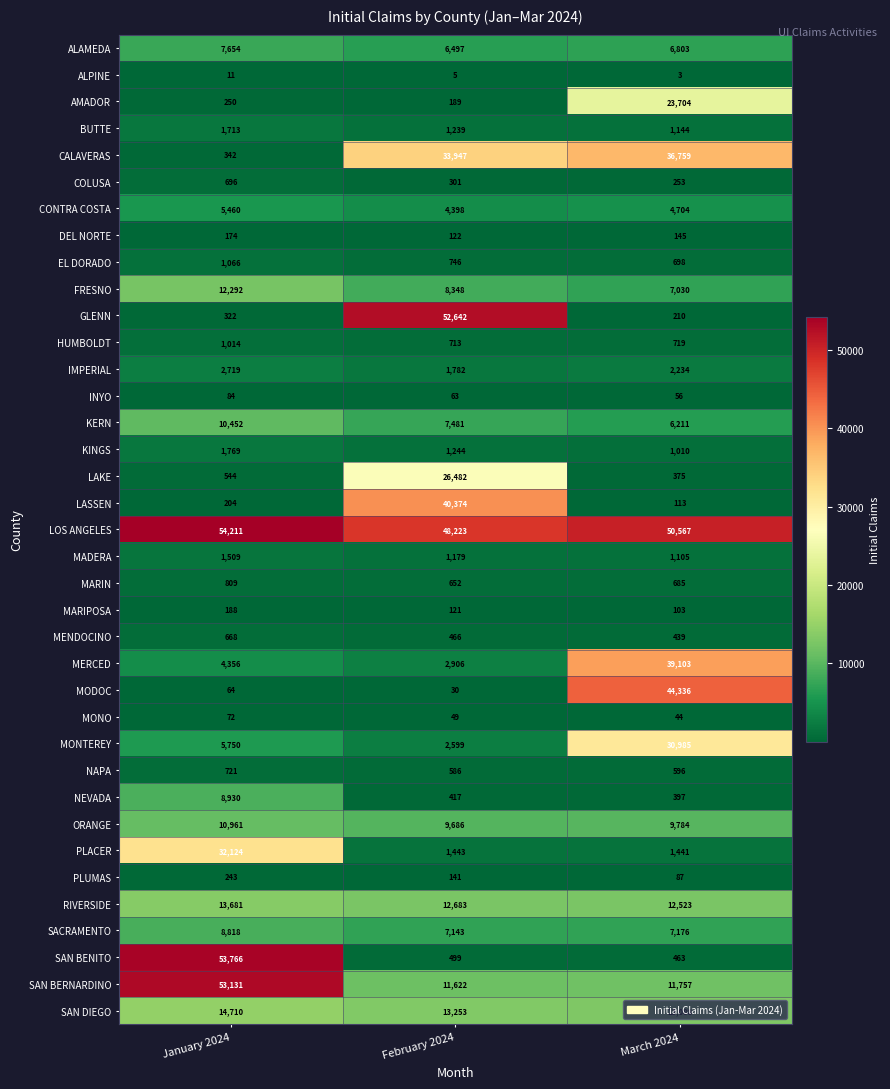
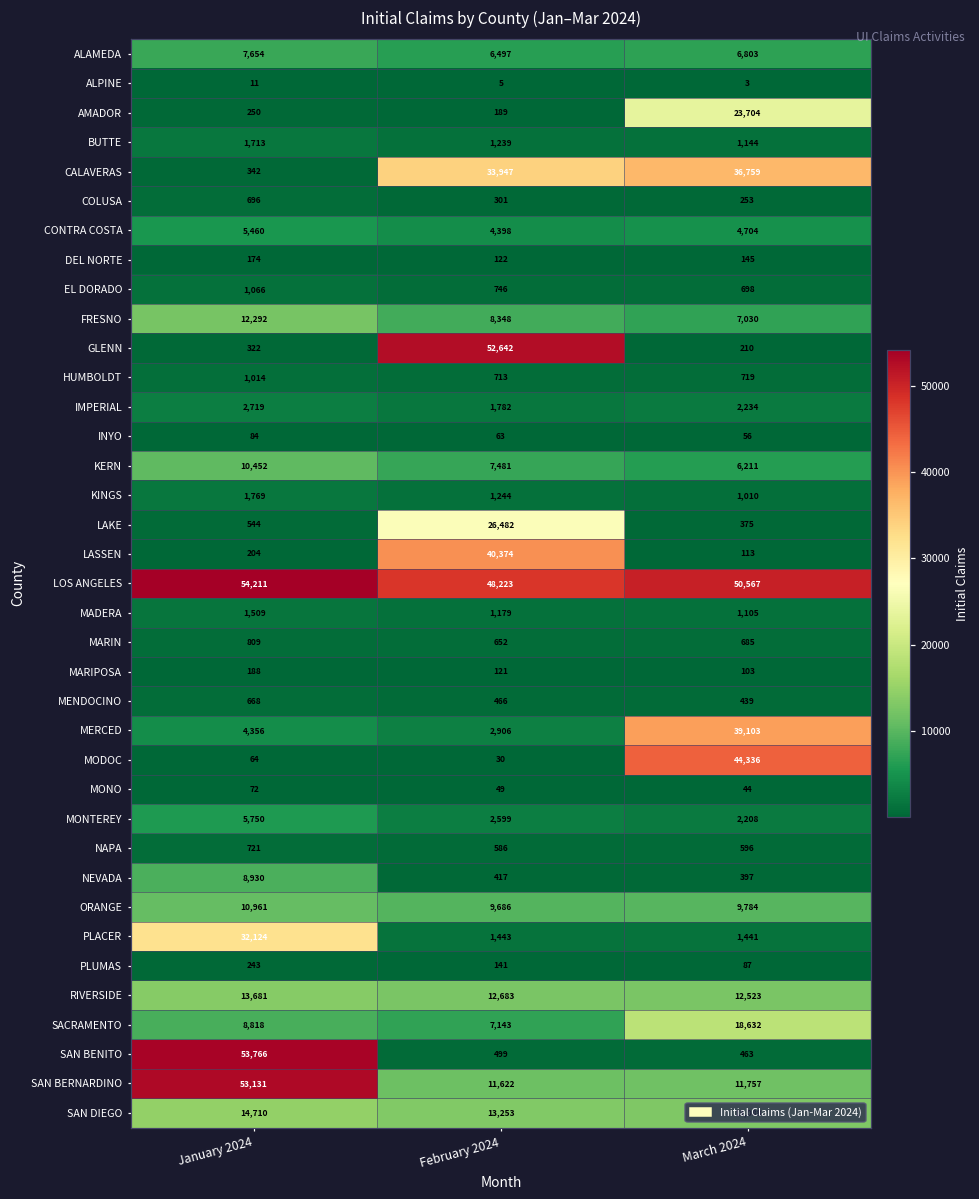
MONTEREY, March 2024: 30,985 -> 2,208
SACRAMENTO, March 2024: 7,176 -> 18,632
